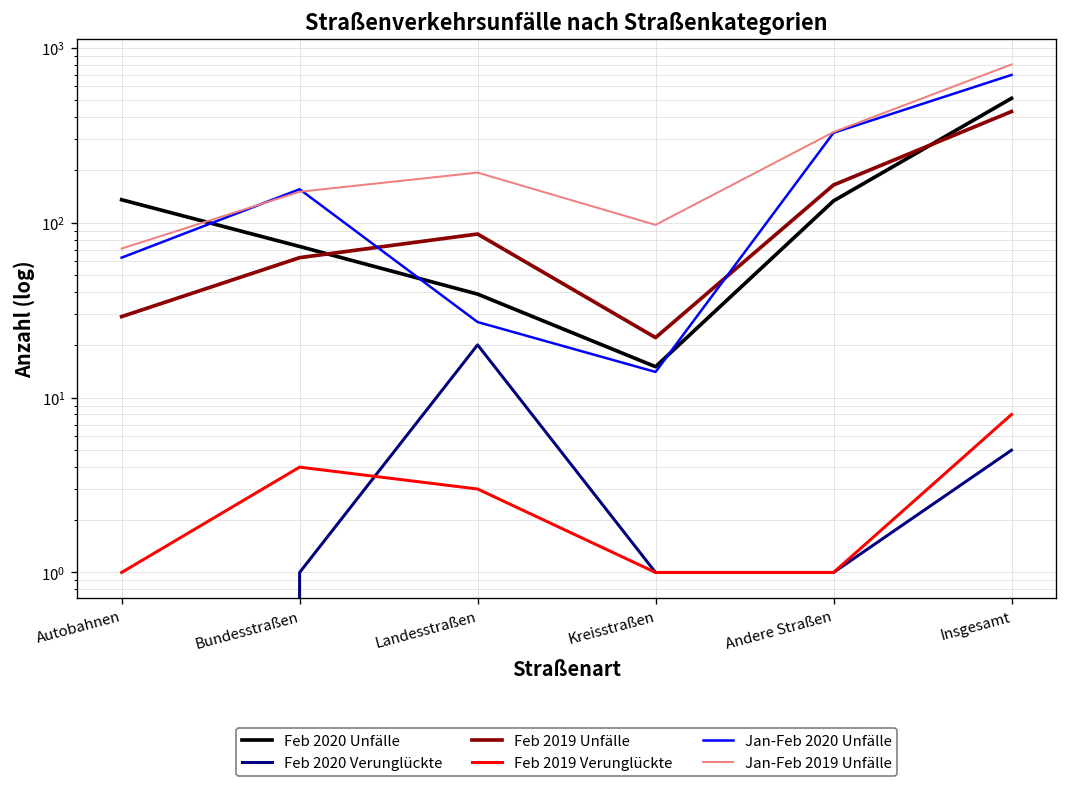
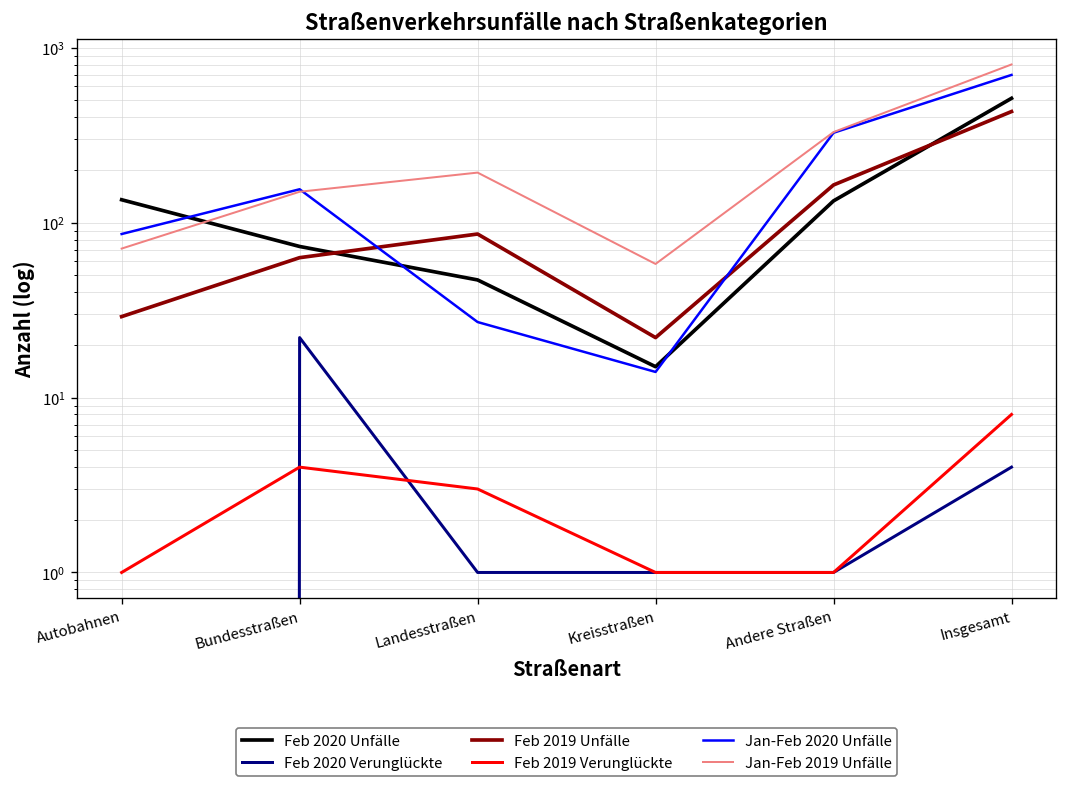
Jan-Feb 2020 Unfälle, Autobahnen: 63 -> 90
Feb 2020 Verunglückte, Bundesstraßen: 1 -> 22
Feb 2020 Unfälle, Landesstraßen: 39 -> 47
Feb 2020 Verunglückte, Landesstraßen: 20 -> 1
Jan-Feb 2019 Unfälle, Kreisstraßen: 100 -> 58
Feb 2020 Verunglückte, Insgesamt: 5 -> 4
